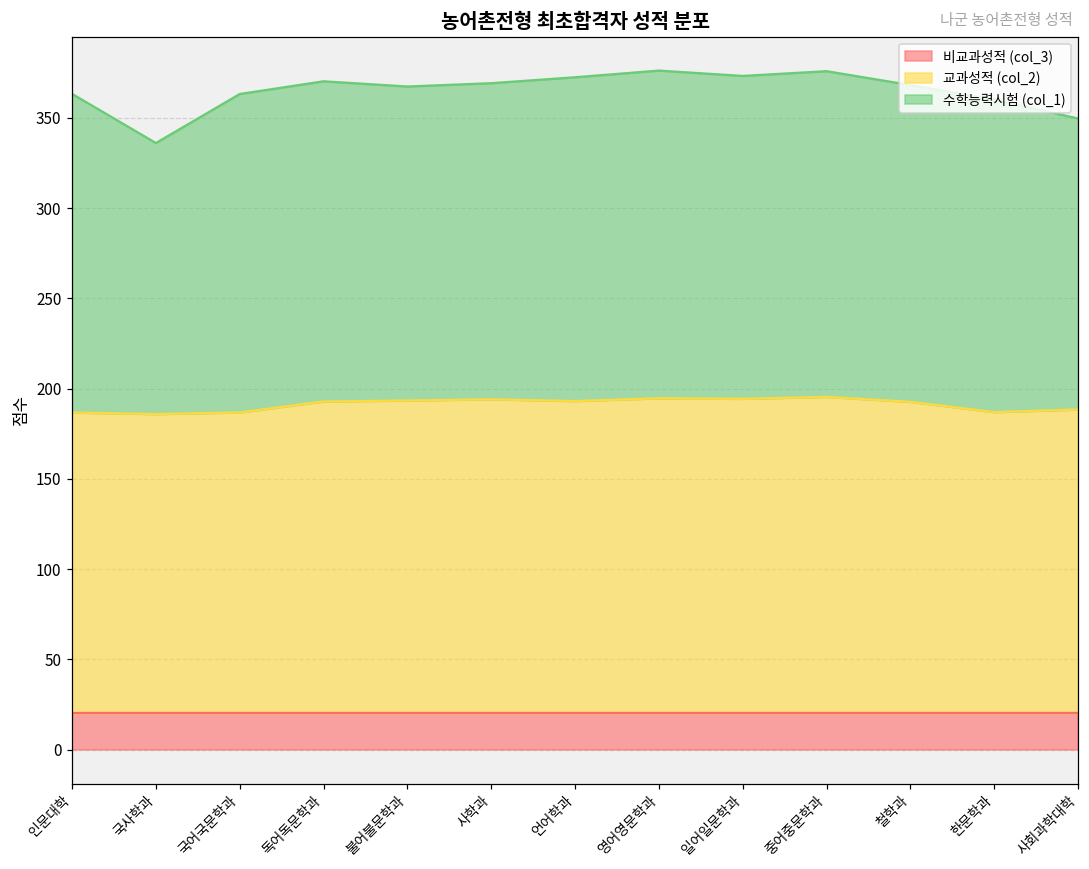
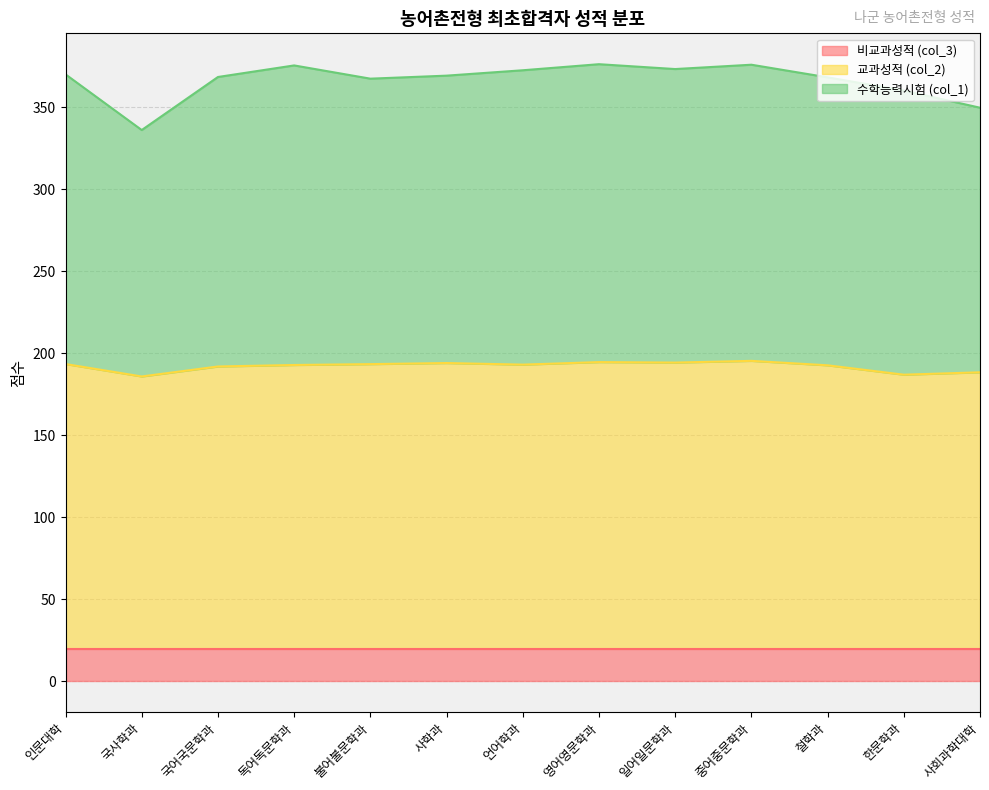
교과성적 (col_2), 인문대학: 187 -> 193
교과성적 (col_2), 국어국문학과: 187 -> 192
수학능력시험 (col_1), 독어독문학과: 177 -> 183
